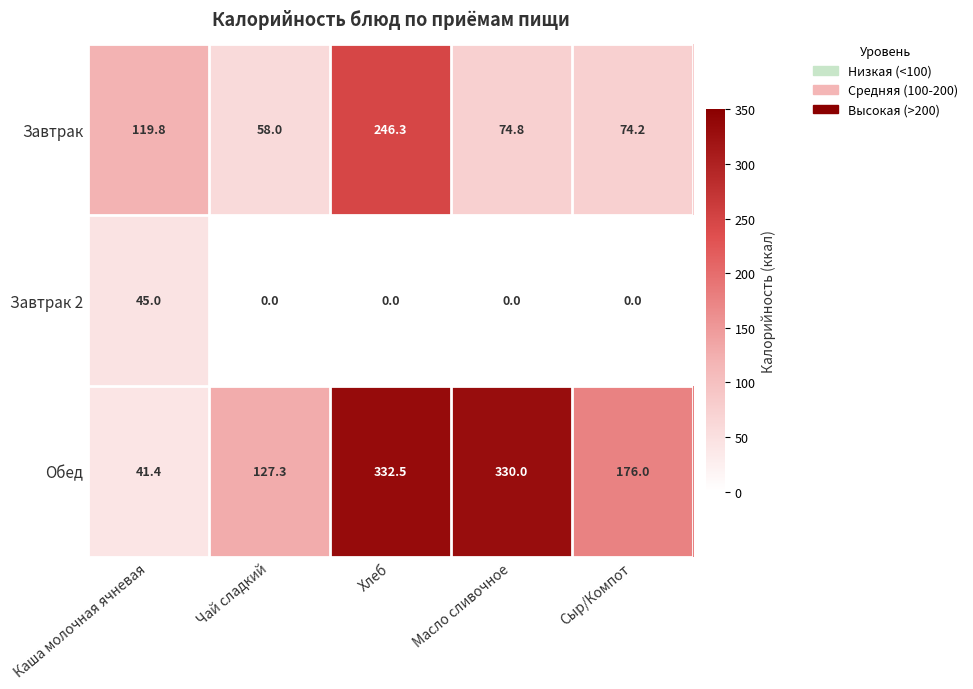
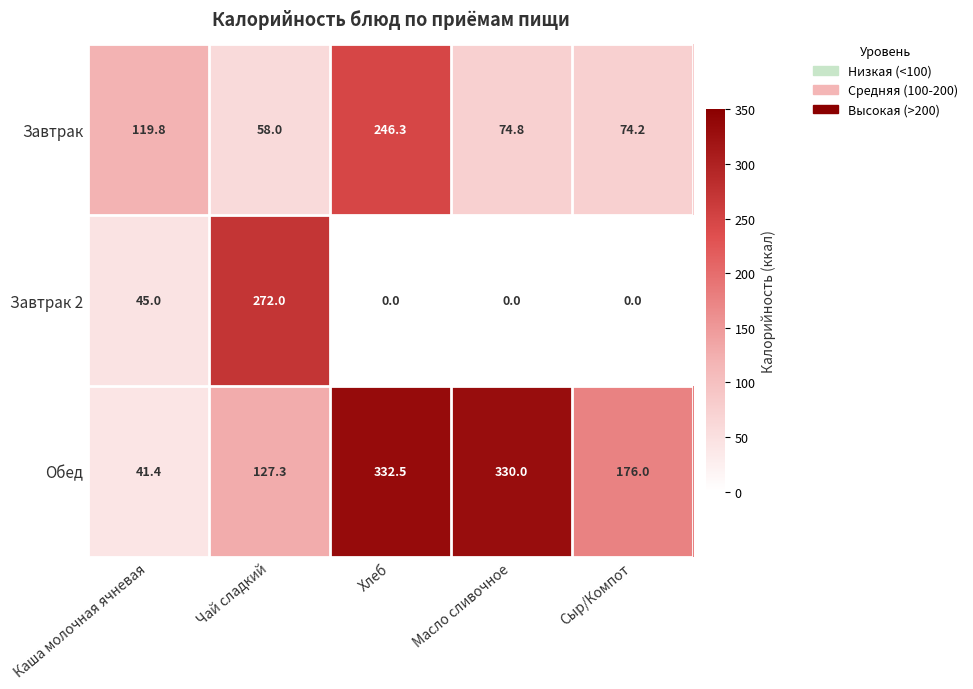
Завтрак 2, Чай сладкий: 0.0 -> 272.0
